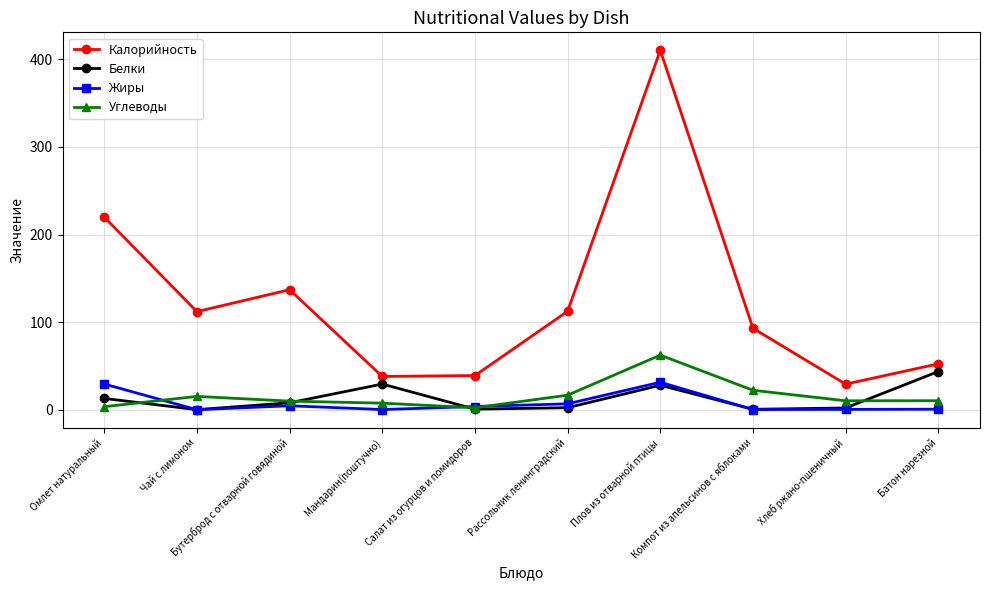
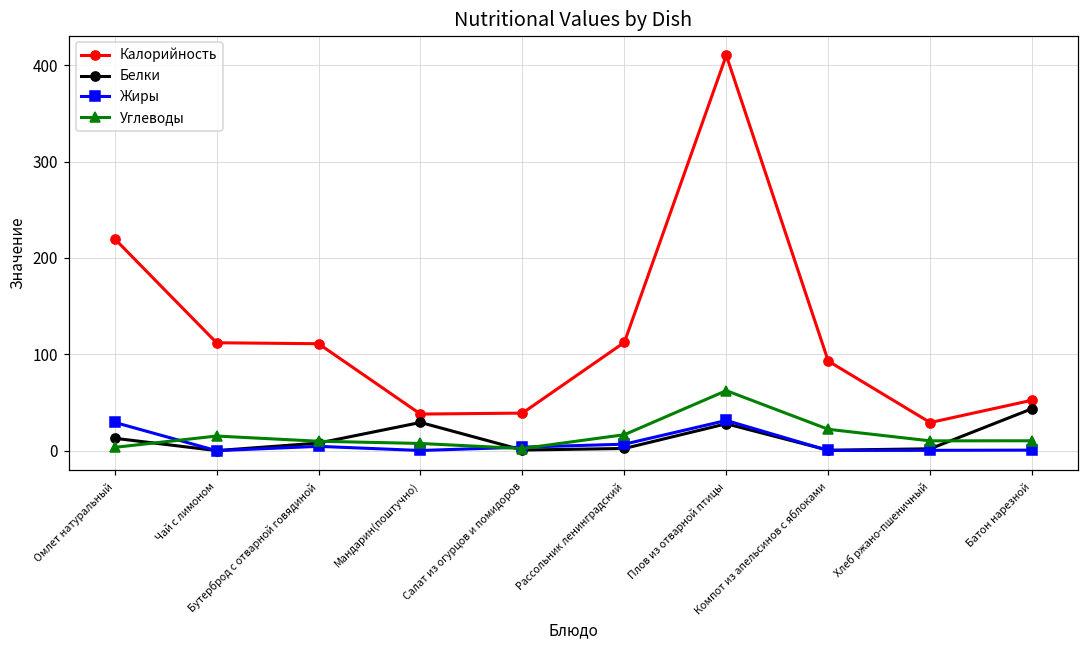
Калорийность, Бутерброд с отварной говядиной: 140 -> 110
